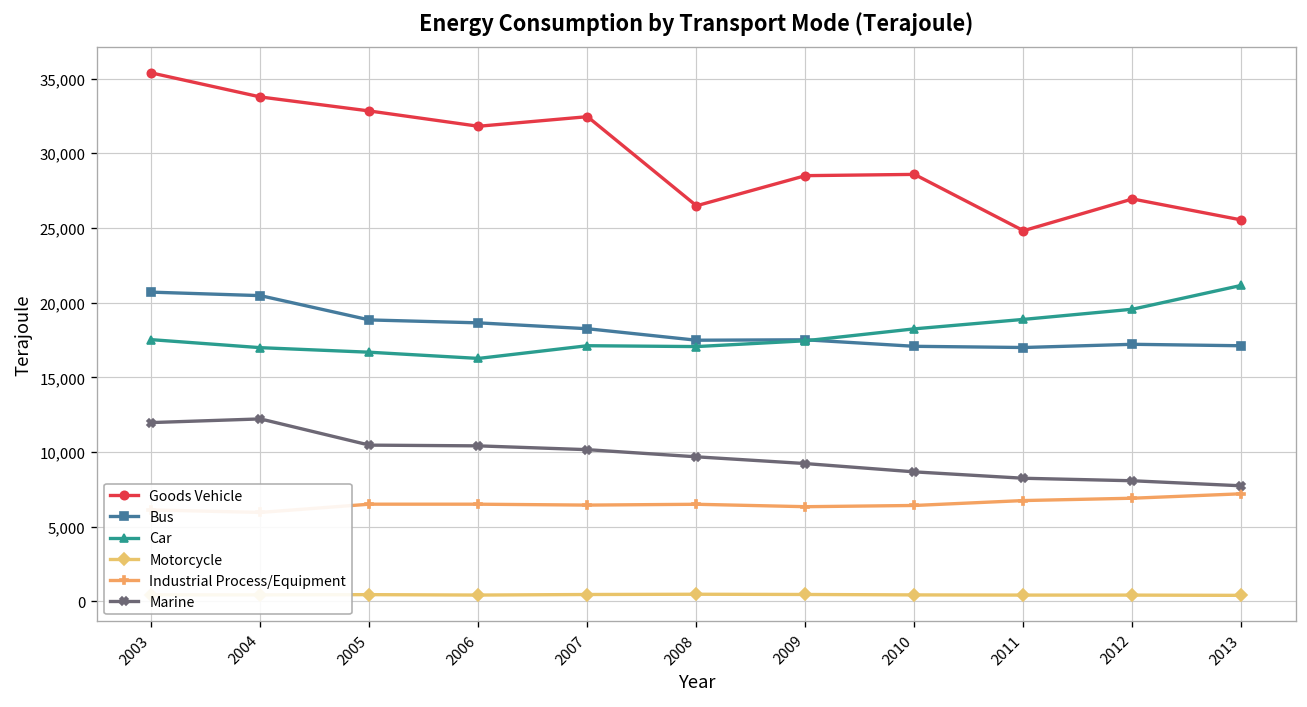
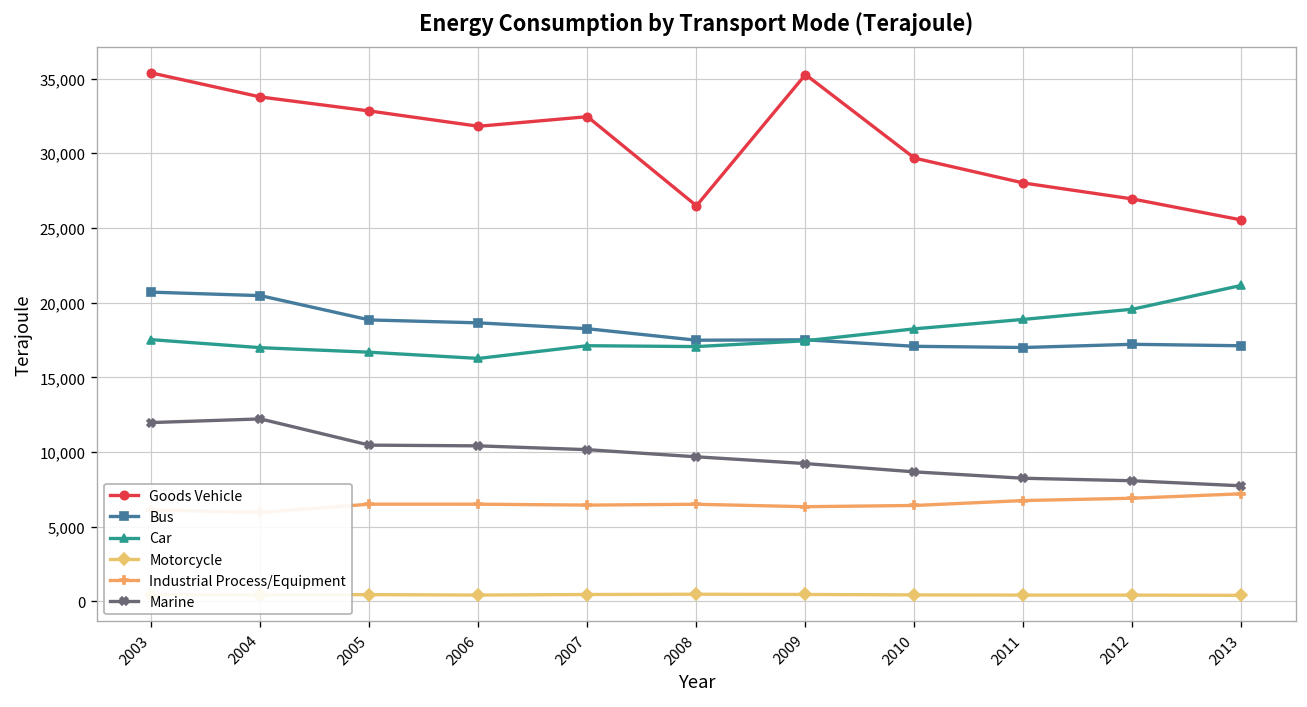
Goods Vehicle, 2009: 28,500 -> 35,300
Goods Vehicle, 2010: 28,600 -> 29,700
Goods Vehicle, 2011: 24,800 -> 28,000
